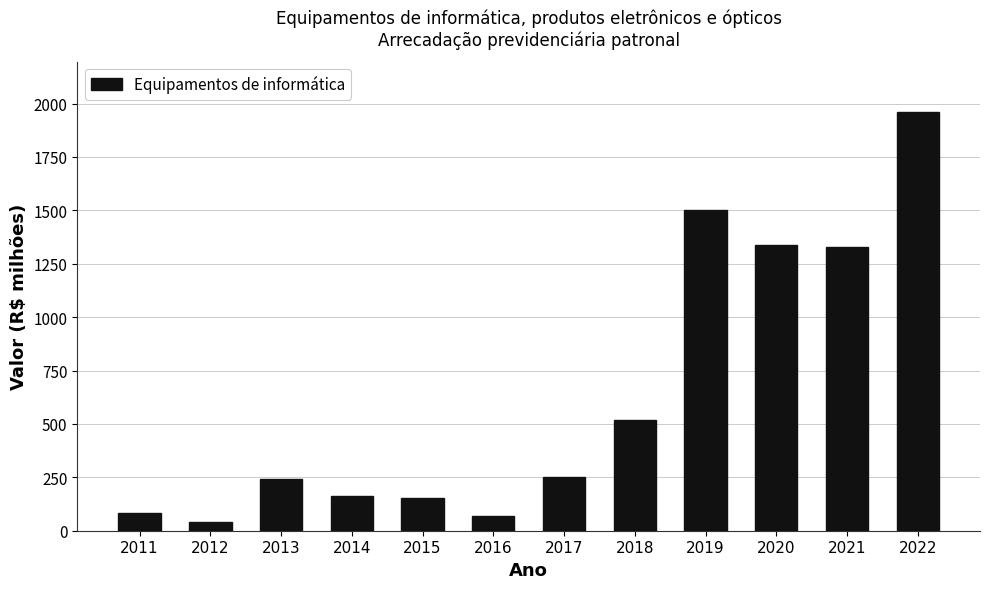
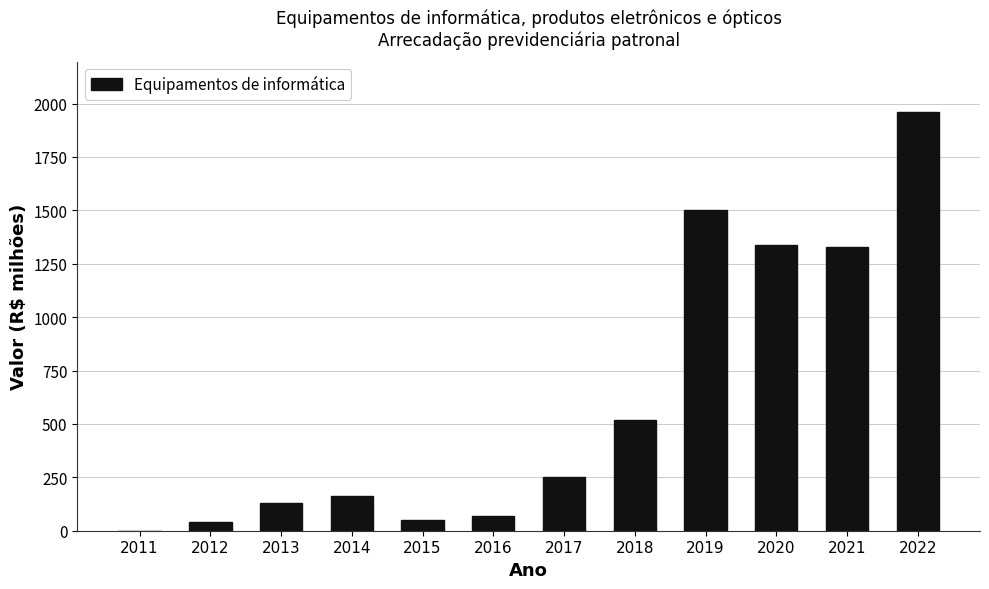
2011: 80 -> 0
2013: 240 -> 130
2015: 160 -> 50
